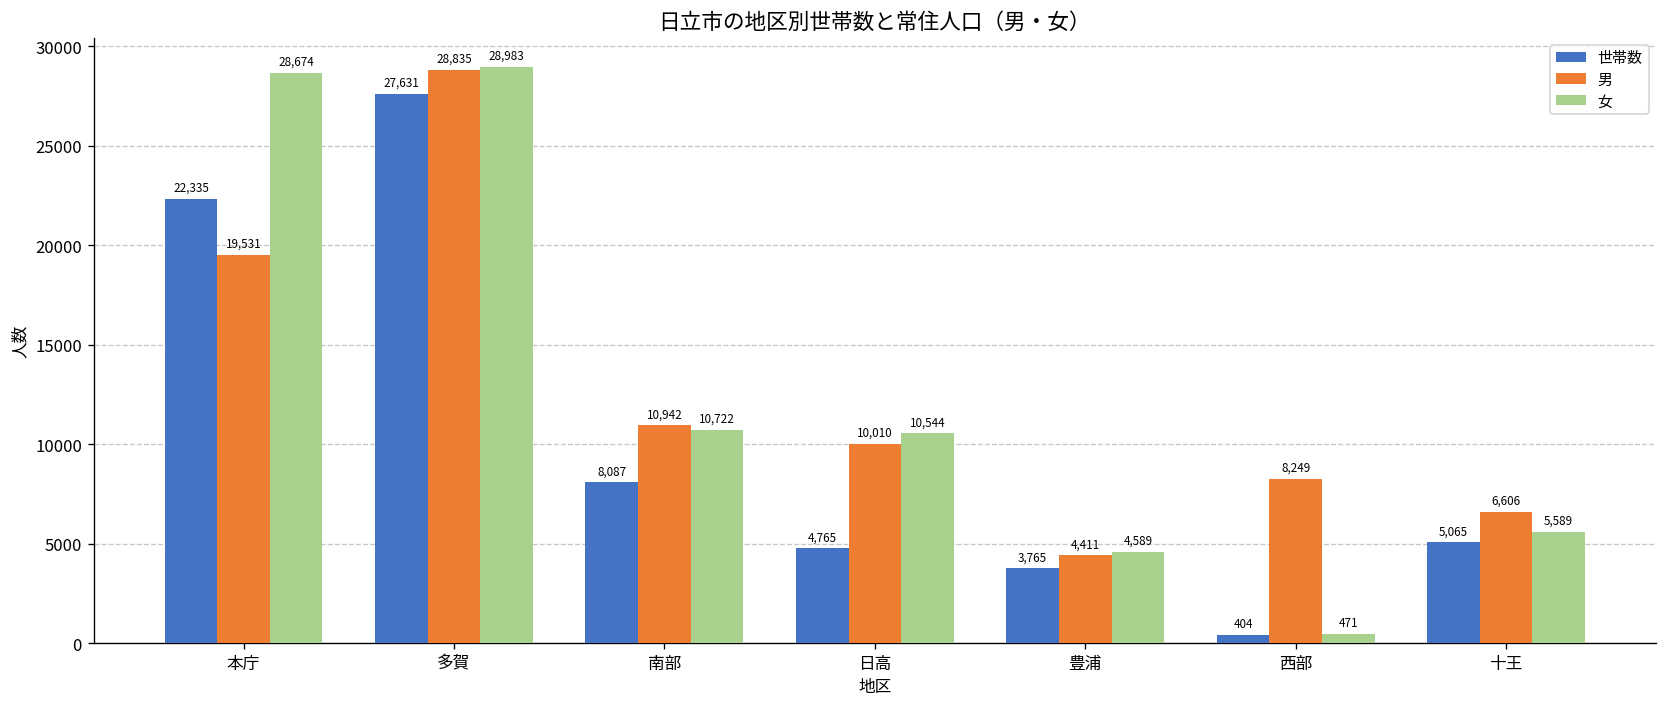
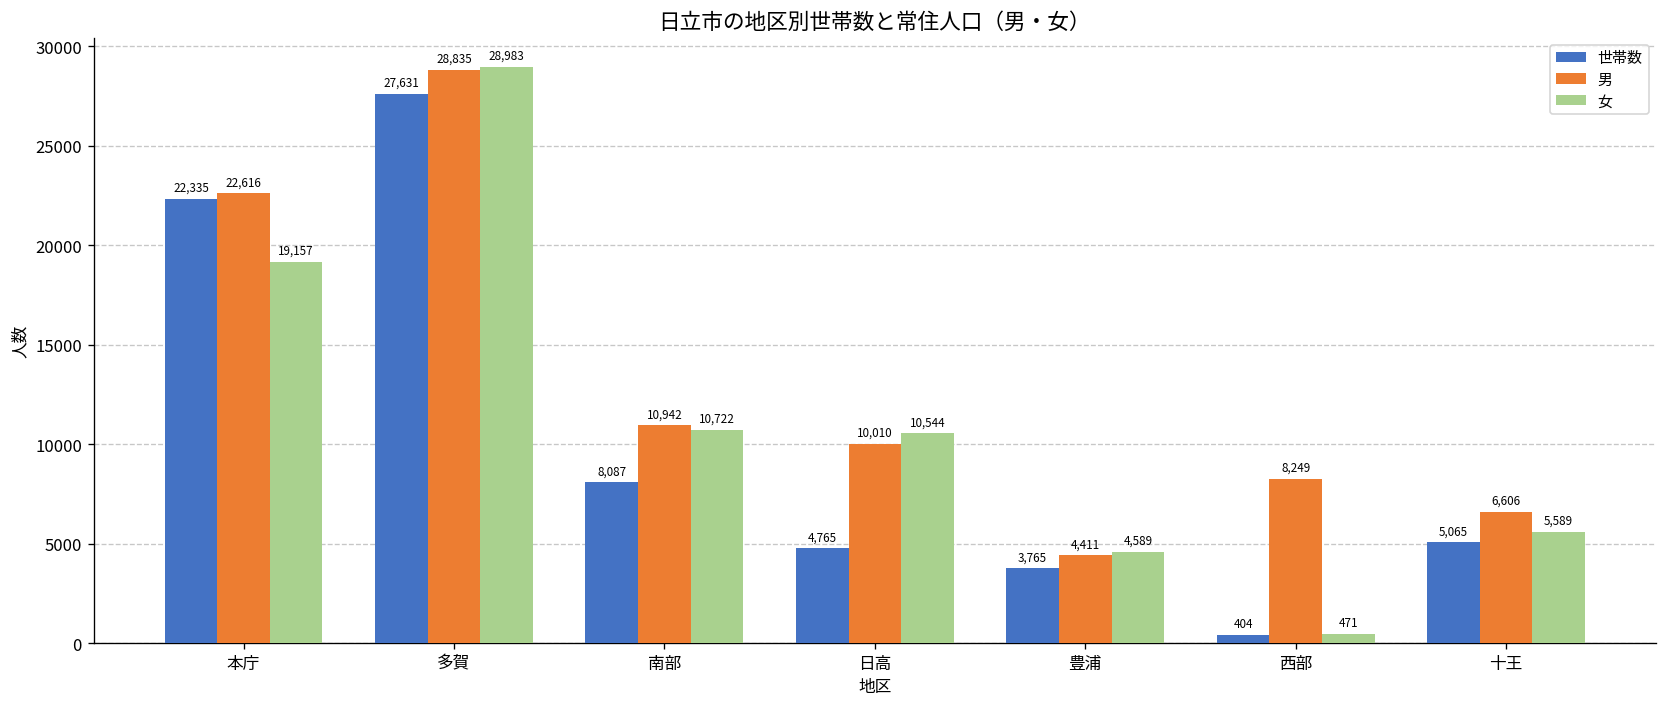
男, 本庁: 19,531 -> 22,616
女, 本庁: 28,674 -> 19,157
